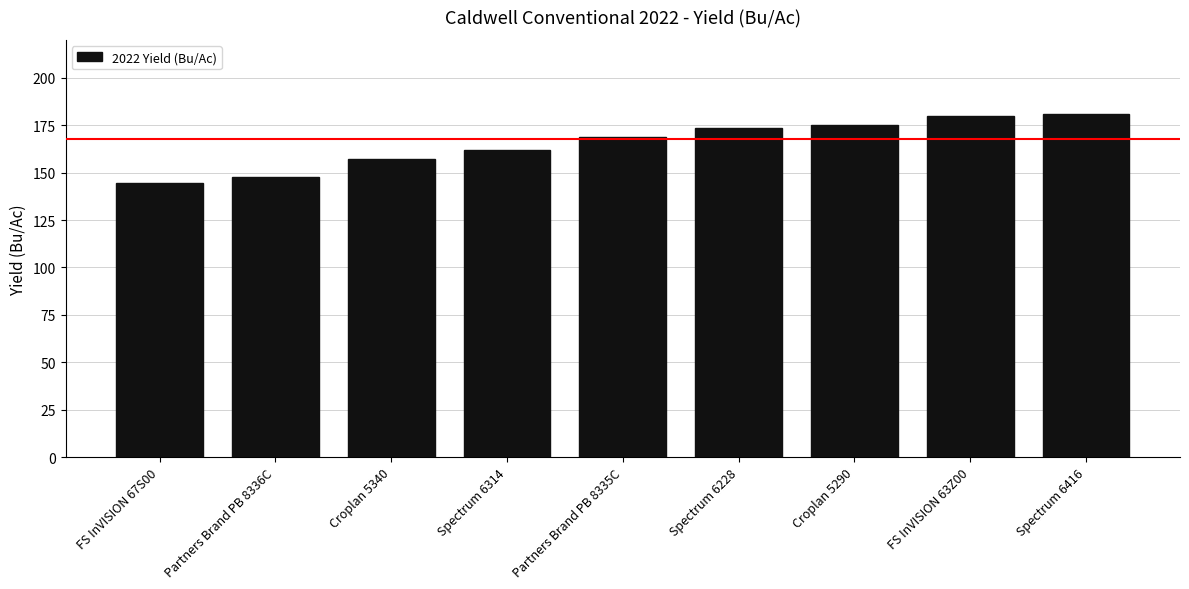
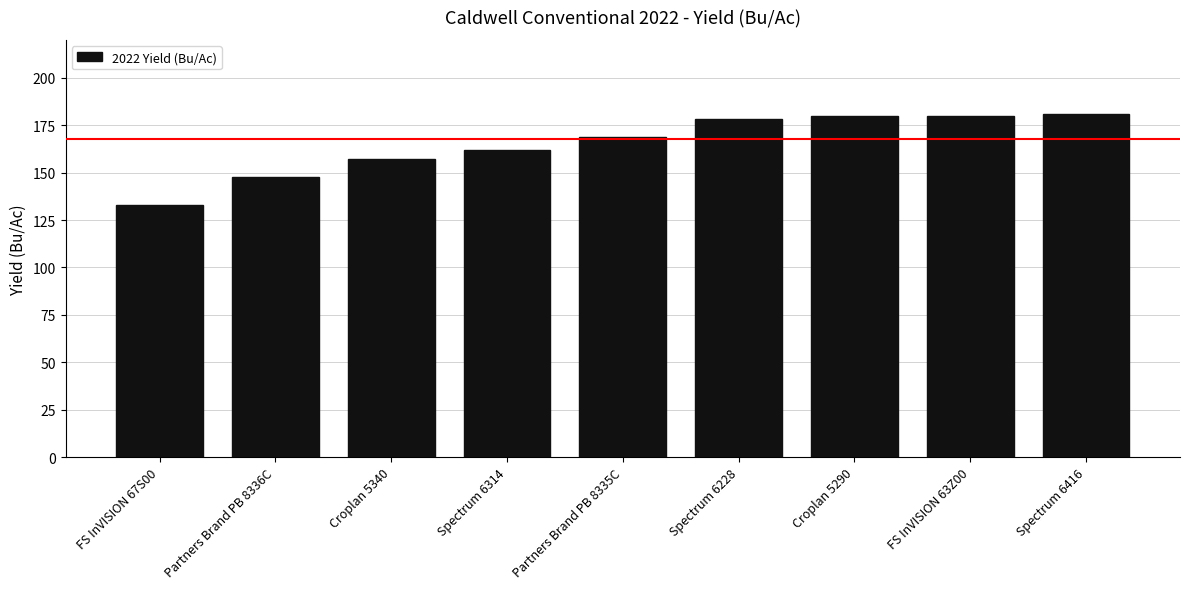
FS InVISION 67S00: 145 -> 133
Spectrum 6228: 173 -> 178
Croplan 5290: 175 -> 180
